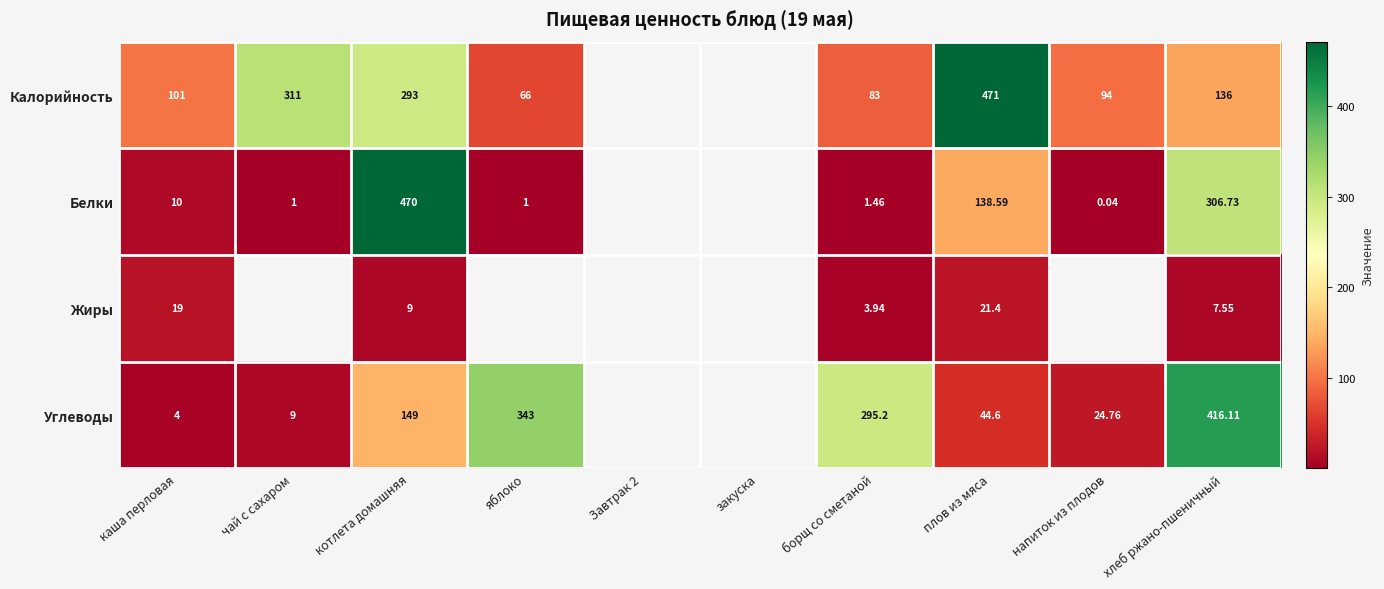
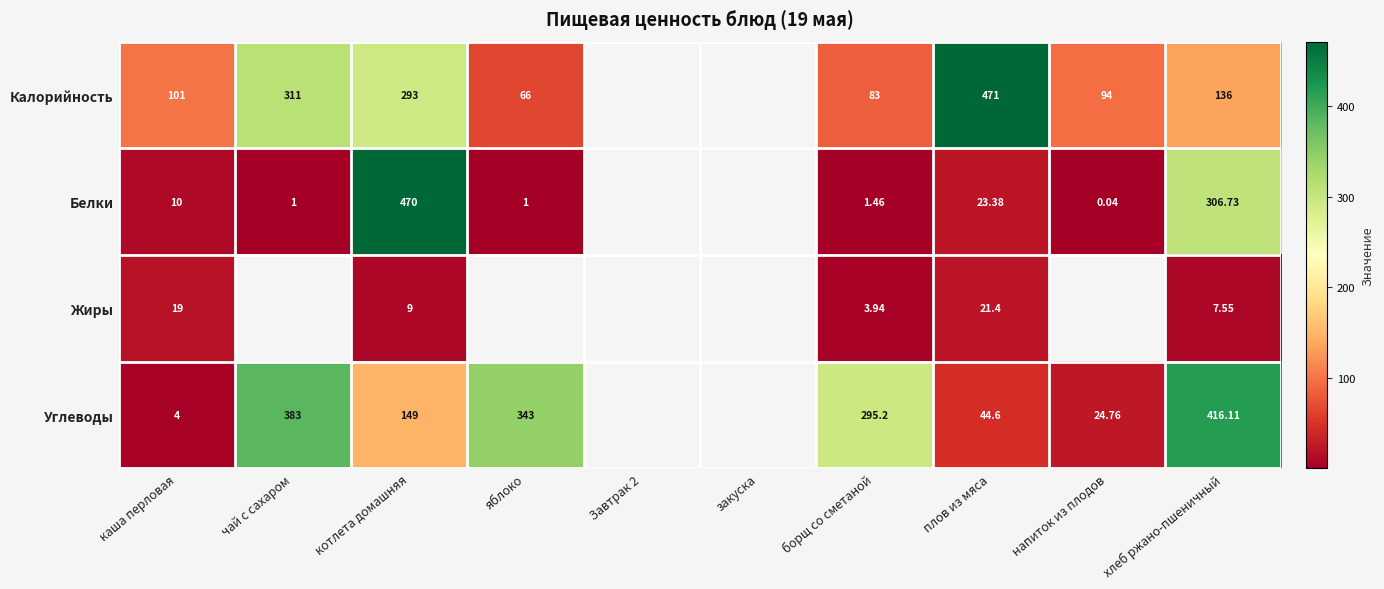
Белки, плов из мяса: 138.59 -> 23.38
Углеводы, чай с сахаром: 9 -> 383
